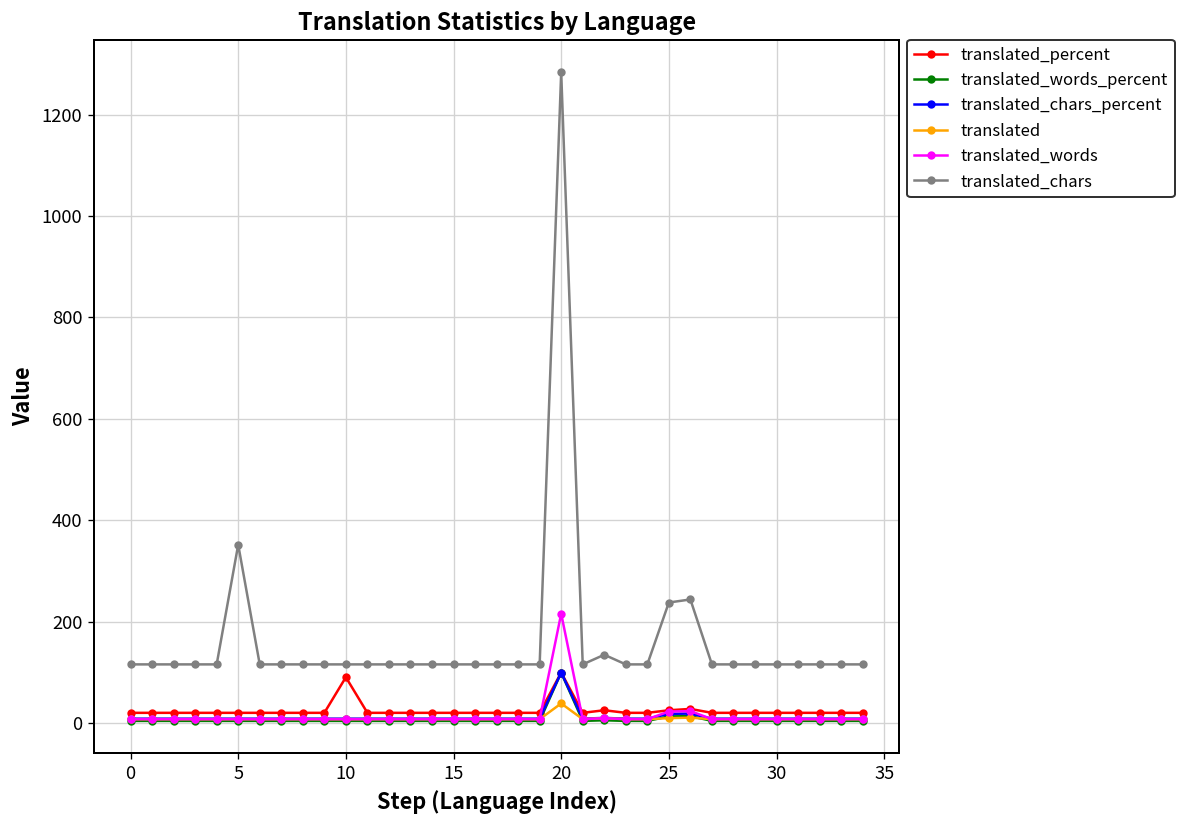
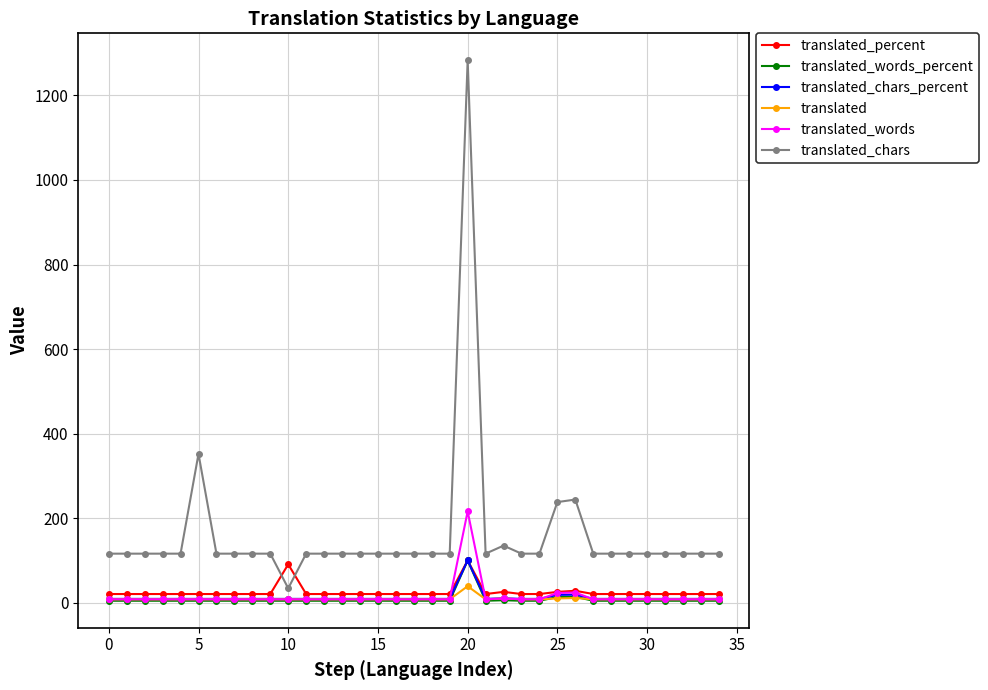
translated_chars, 10: 120 -> 30
